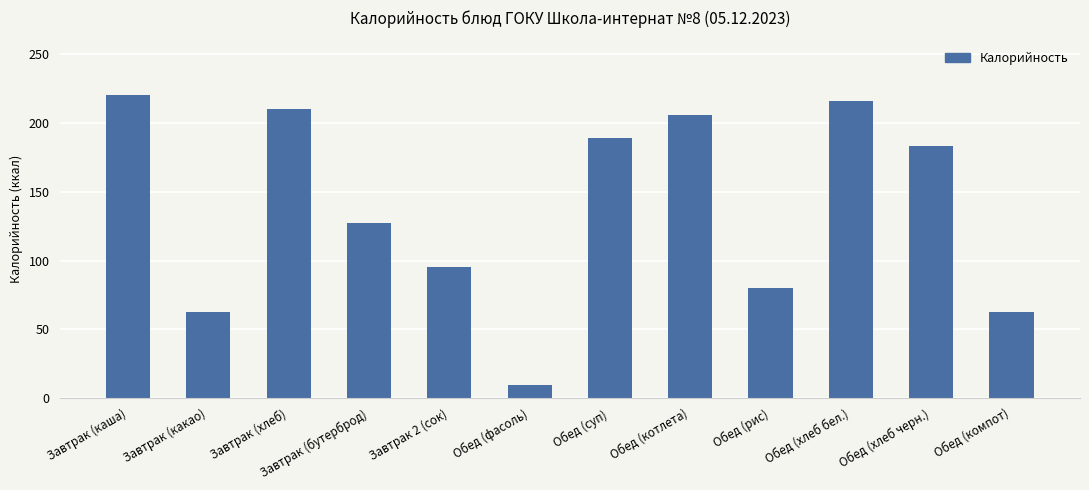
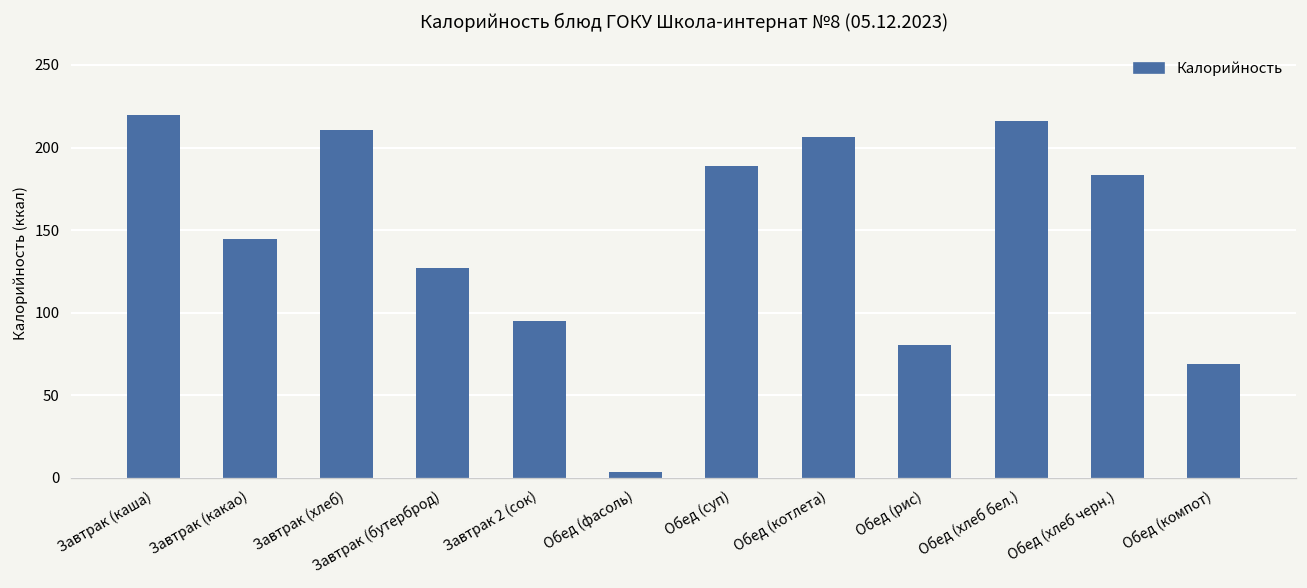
Завтрак (какао): 63 -> 145
Обед (фасоль): 10 -> 3
Обед (компот): 63 -> 69
